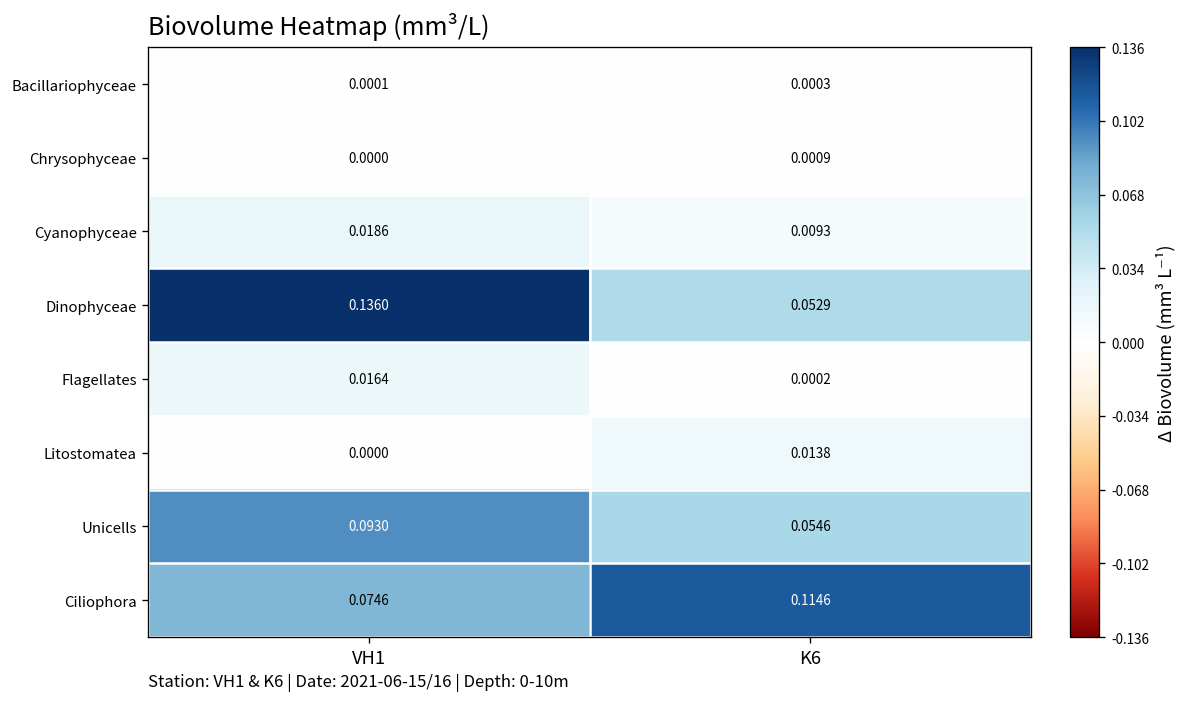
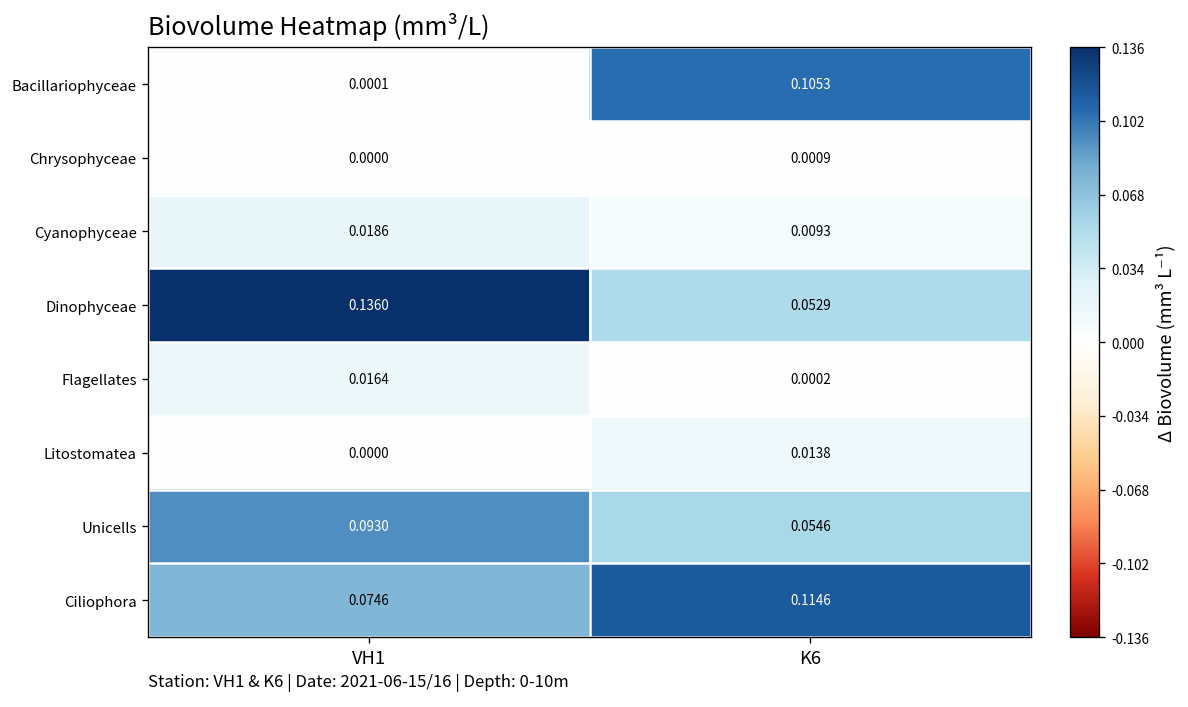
Bacillariophyceae, K6: 0.0003 -> 0.1053
